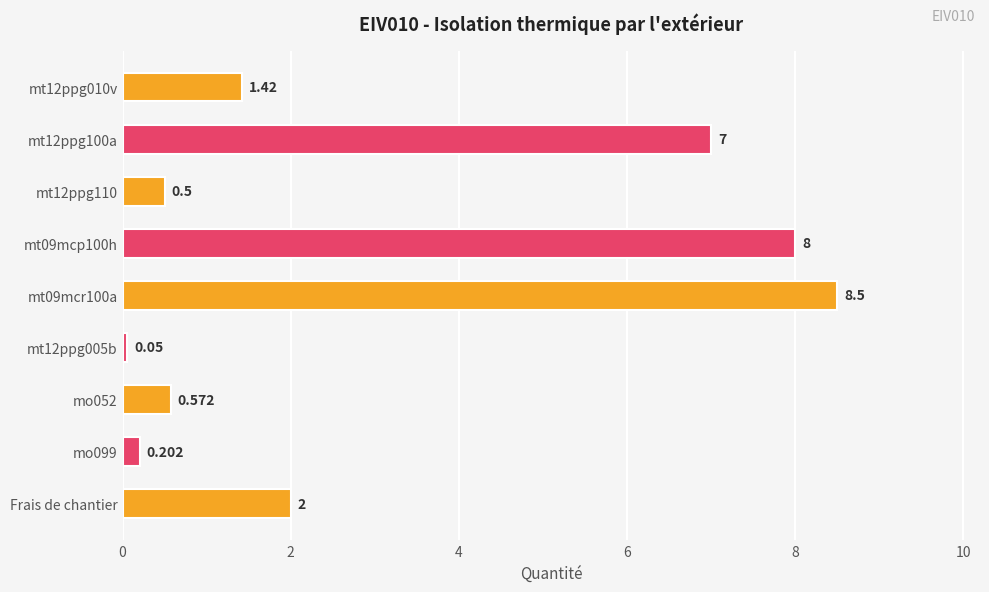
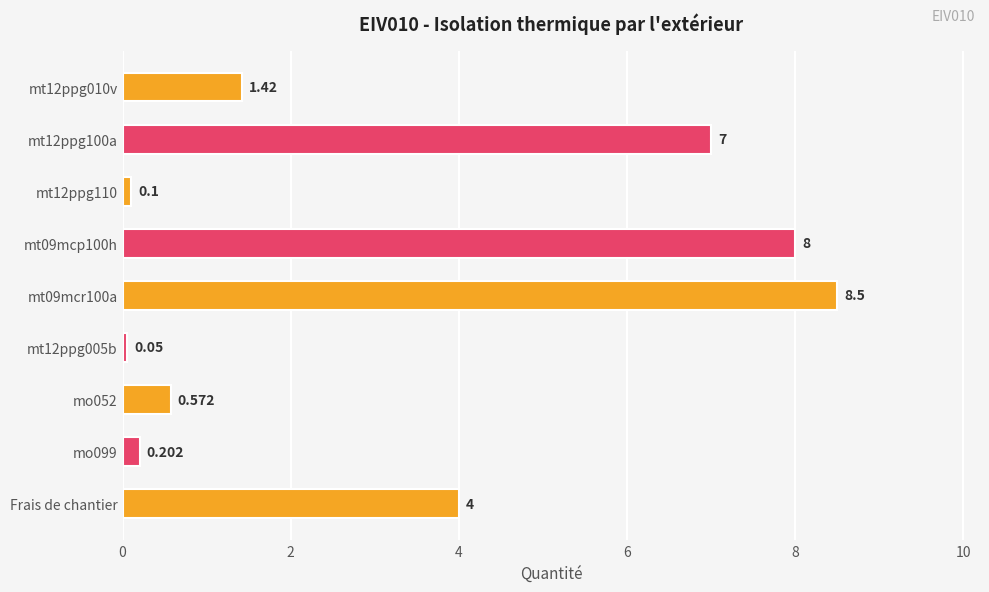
mt12ppg110: 0.5 -> 0.1
Frais de chantier: 2 -> 4
